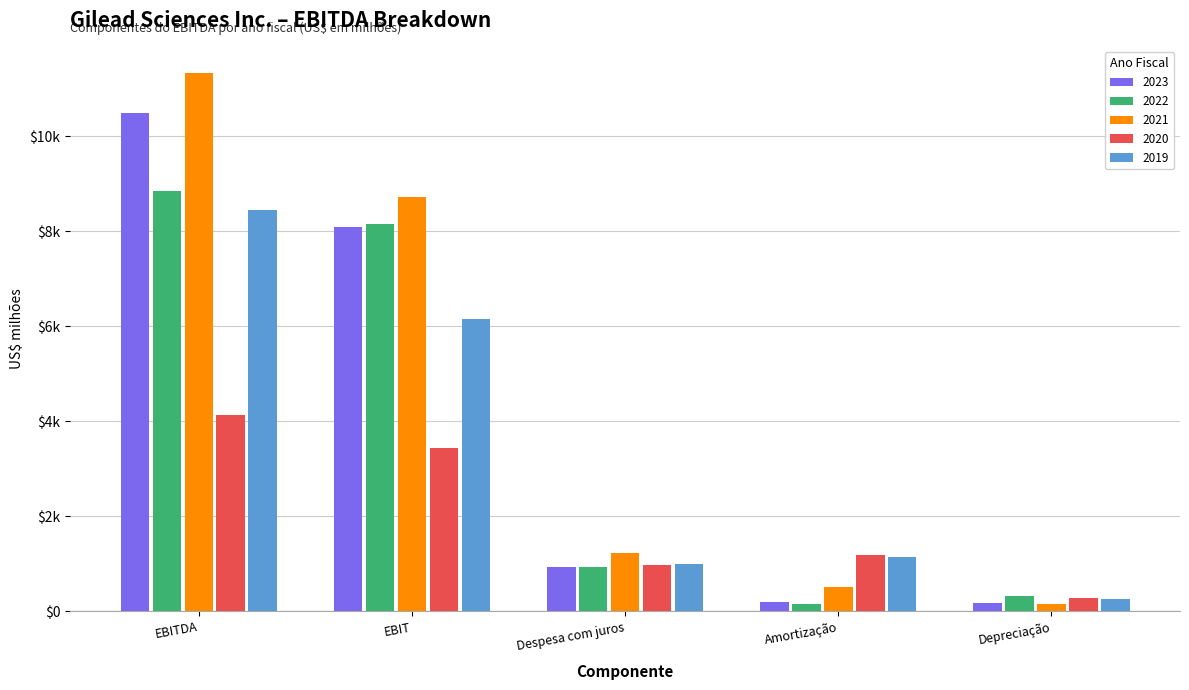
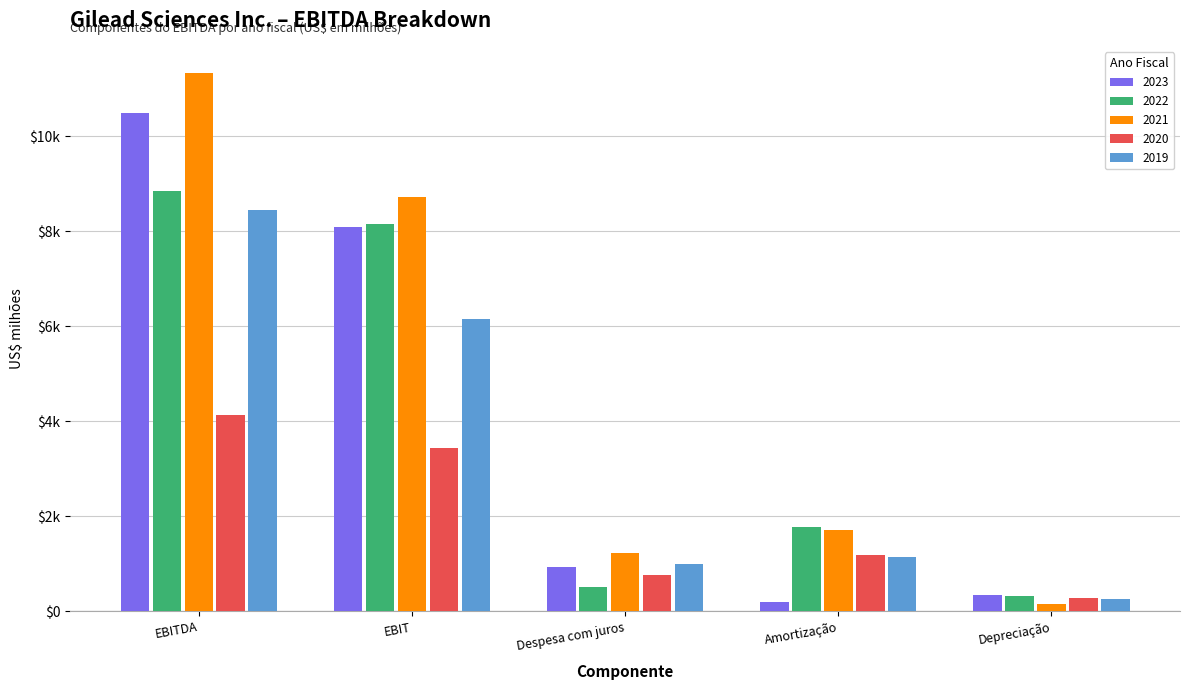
2022, Despesa com juros: $900 -> $500
2020, Despesa com juros: $1000 -> $800
2022, Amortização: $100 -> $1800
2021, Amortização: $500 -> $1700
2023, Depreciação: $200 -> $400
